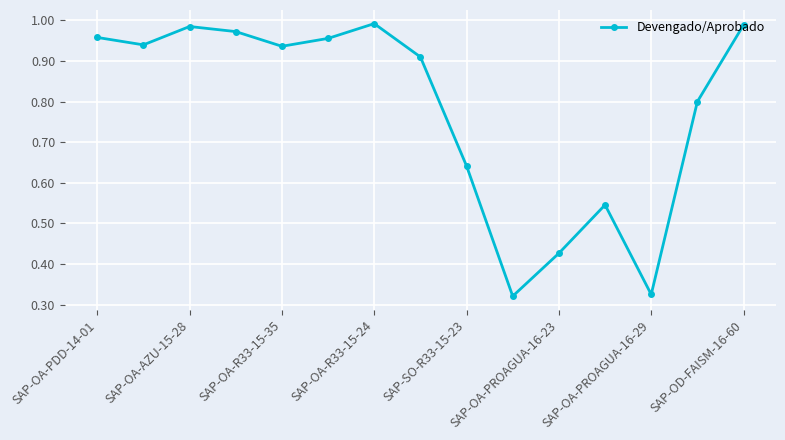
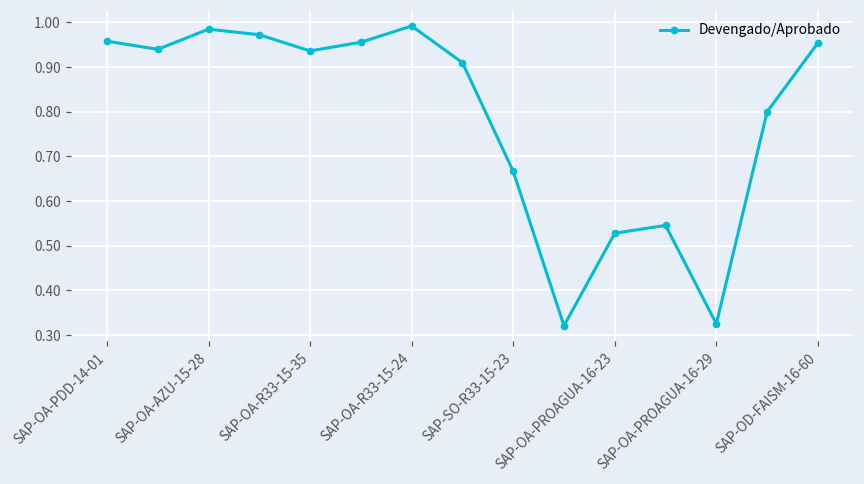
SAP-SO-R33-15-23: 0.64 -> 0.67
SAP-OA-PROAGUA-16-23: 0.43 -> 0.53
SAP-OD-FAISM-16-60: 0.99 -> 0.95
